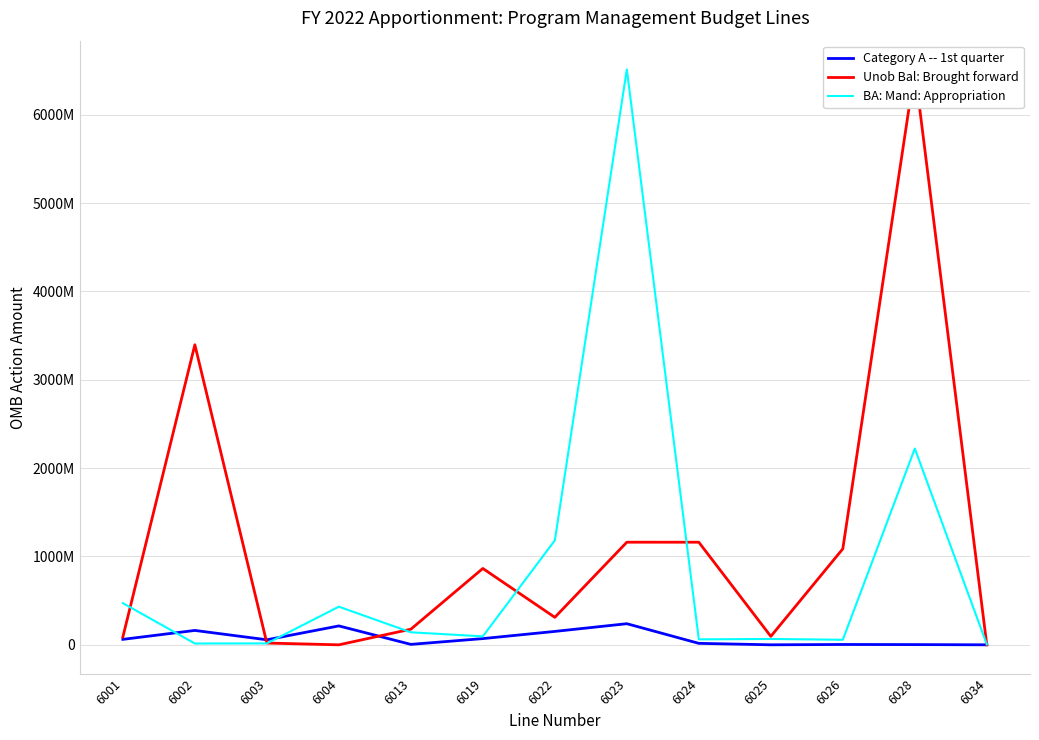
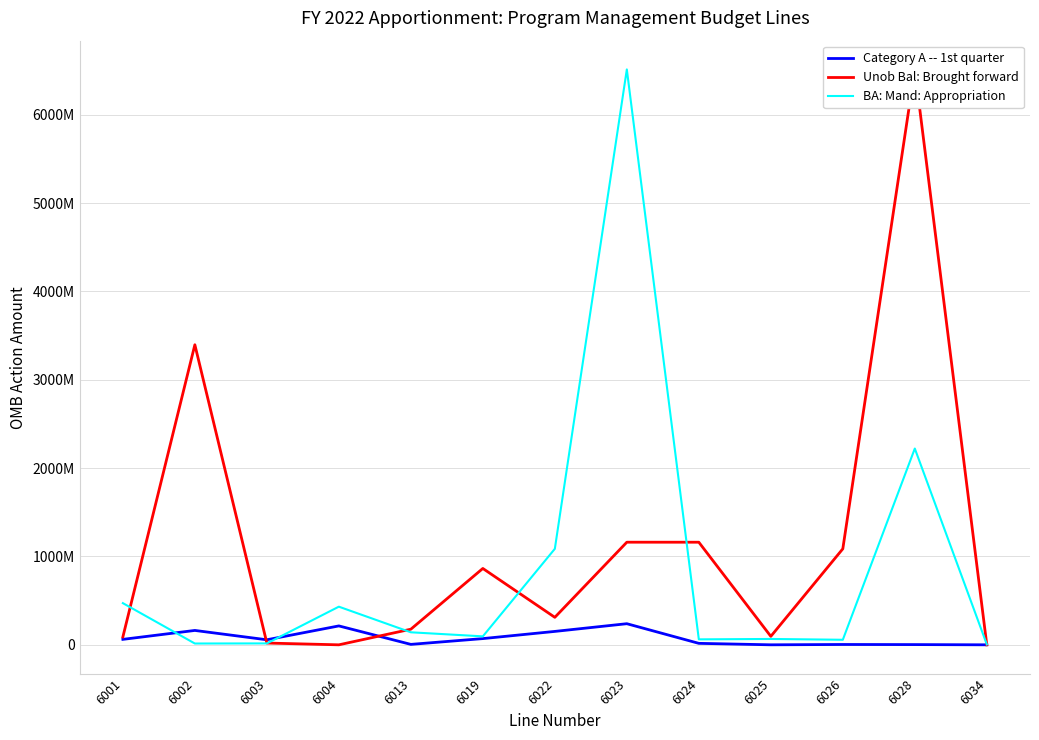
BA: Mand: Appropriation, 6022: 1200000000 -> 1100000000
